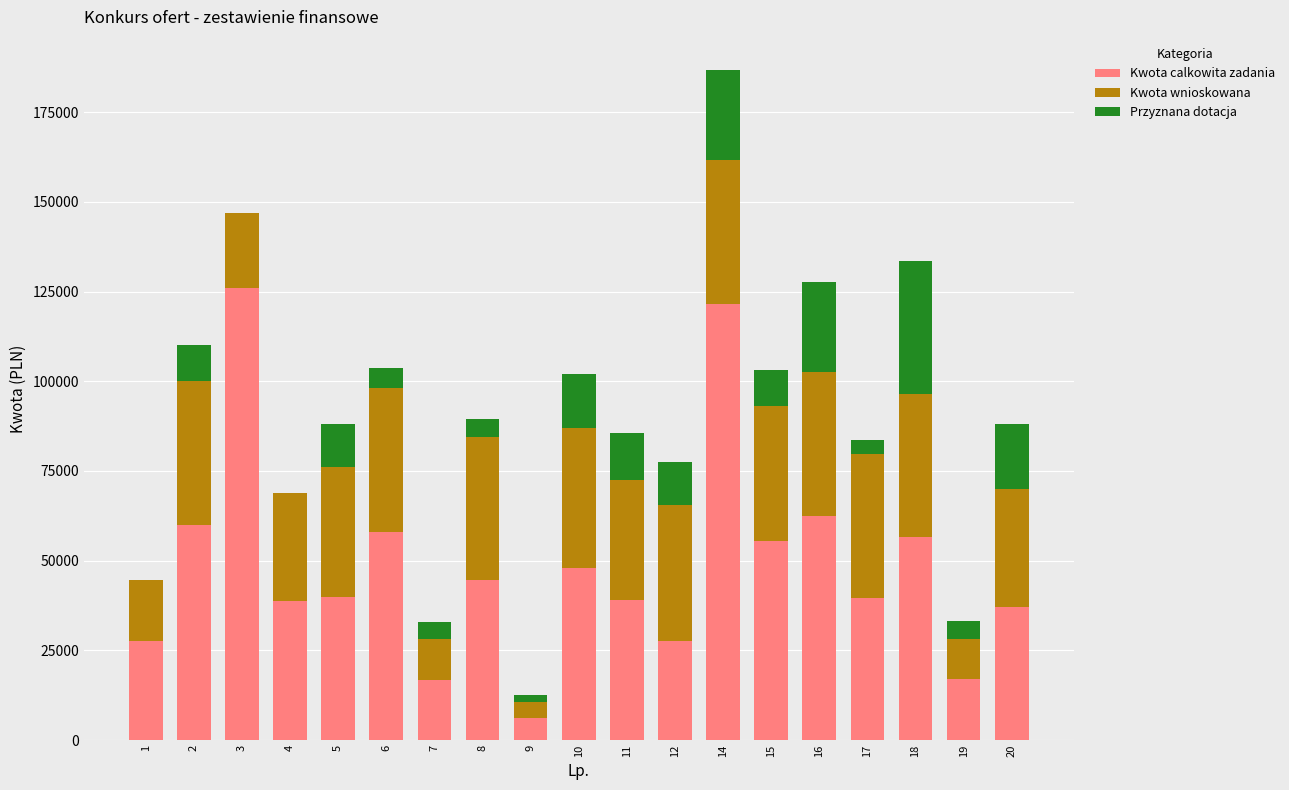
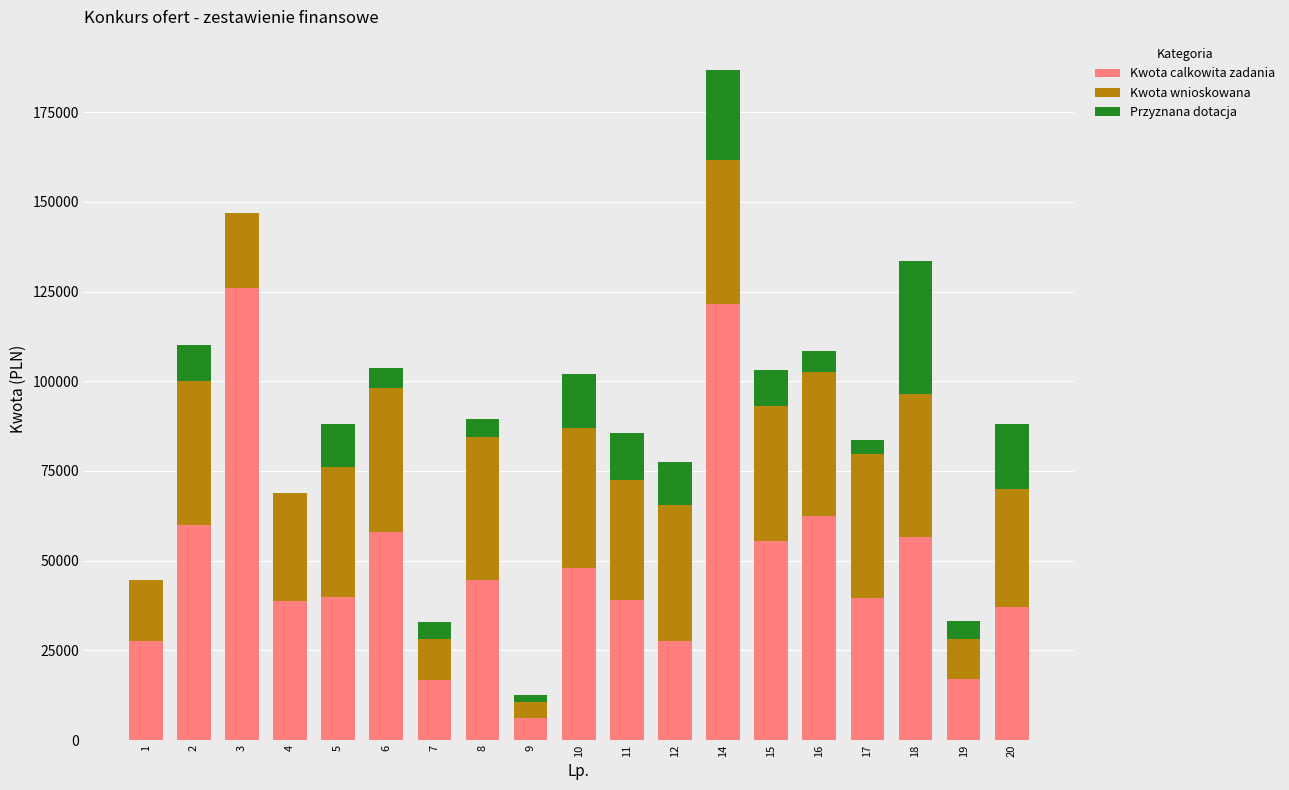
Przyznana dotacja, 16: 25000 -> 6000
